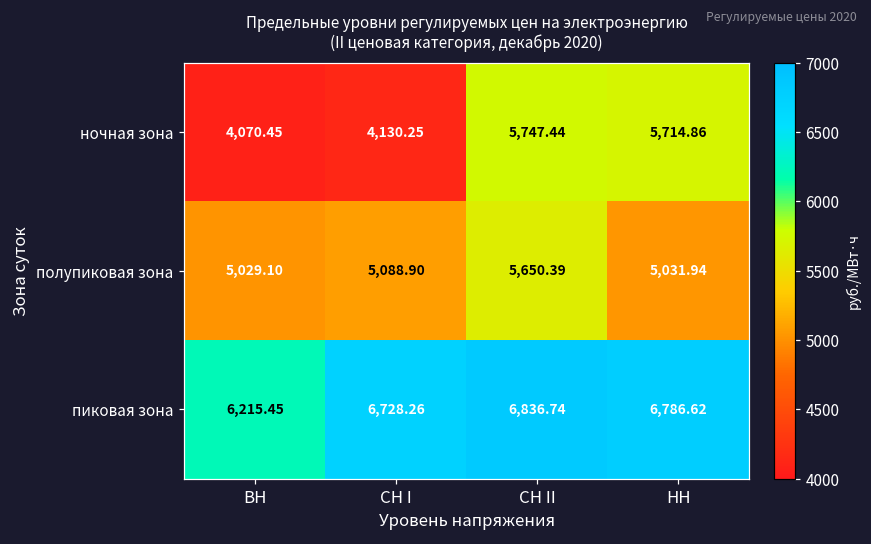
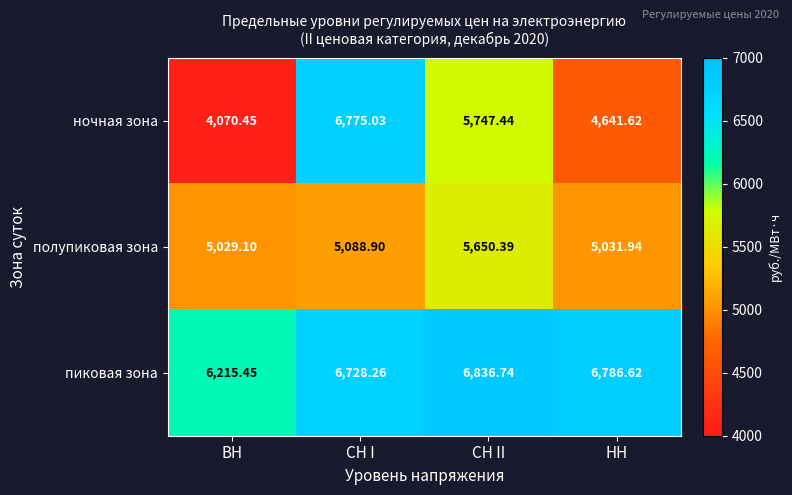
ночная зона, СН I: 4,130.25 -> 6,775.03
ночная зона, НН: 5,714.86 -> 4,641.62
